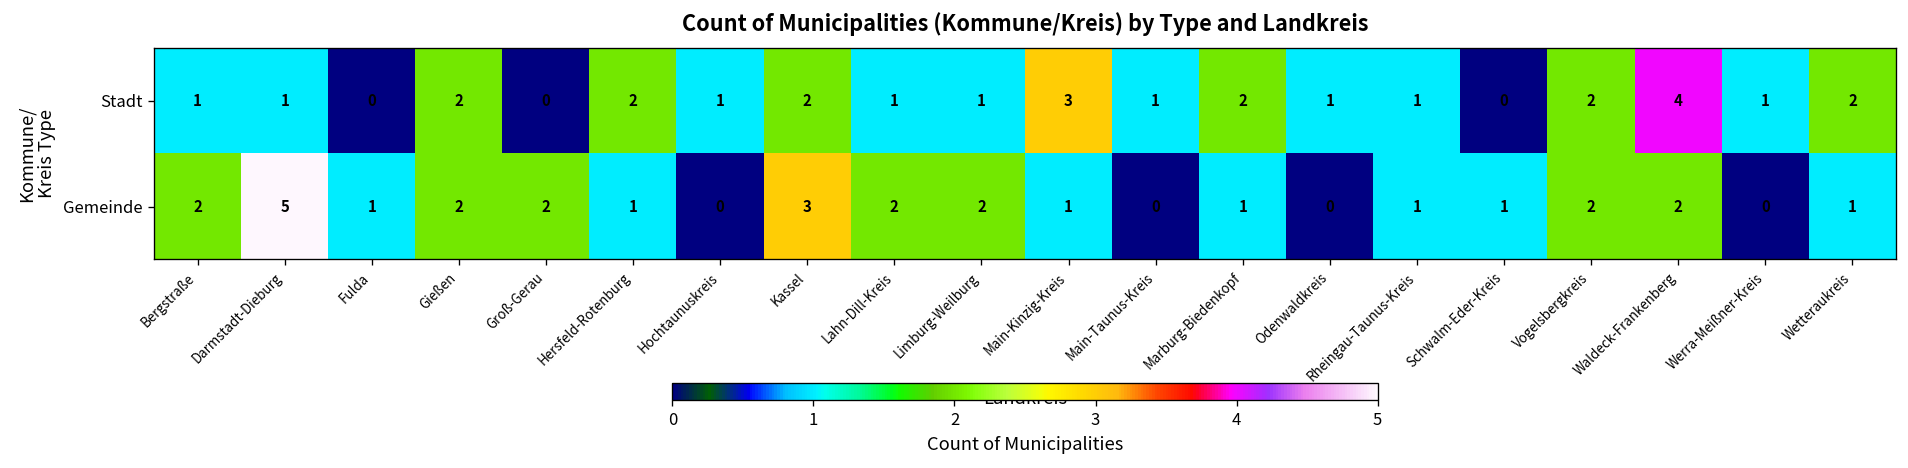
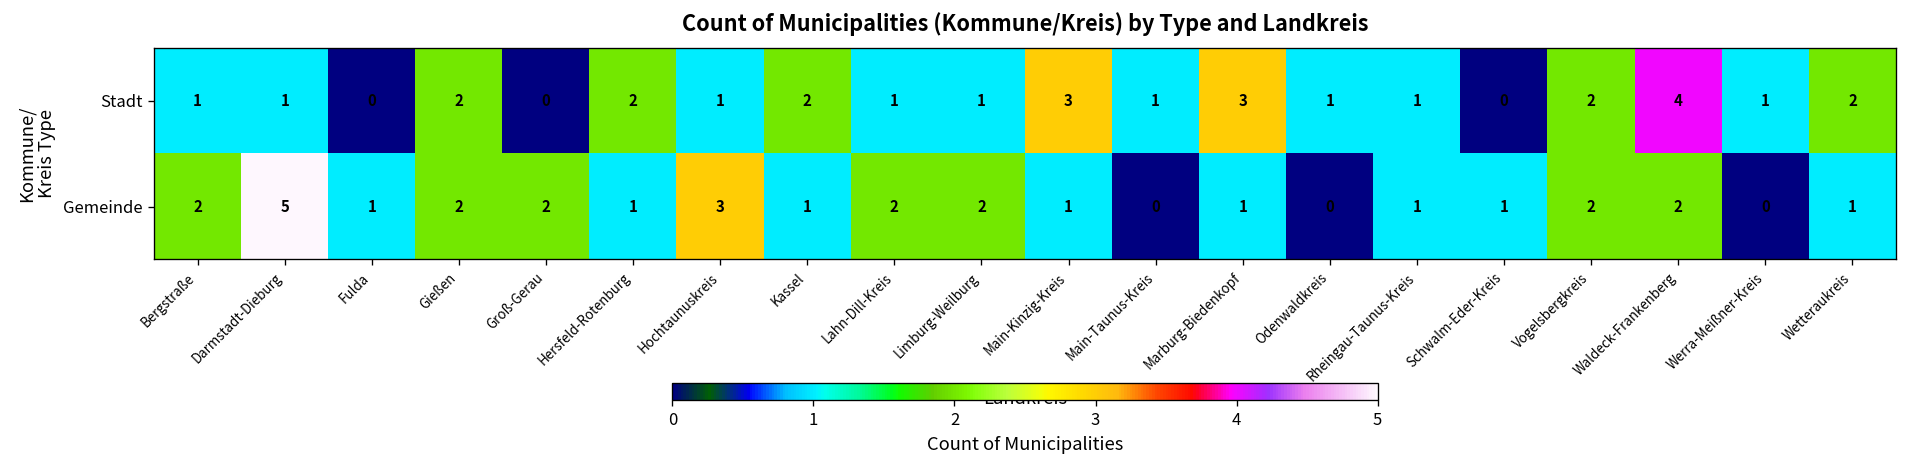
Stadt, Marburg-Biedenkopf: 2 -> 3
Gemeinde, Hochtaunuskreis: 0 -> 3
Gemeinde, Kassel: 3 -> 1
